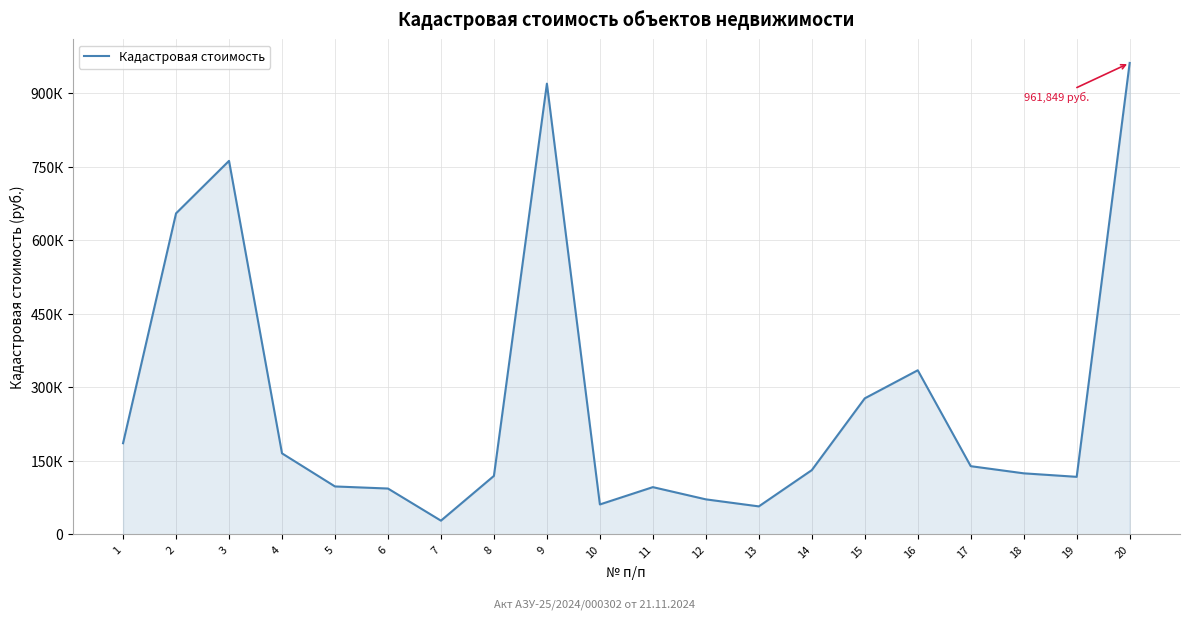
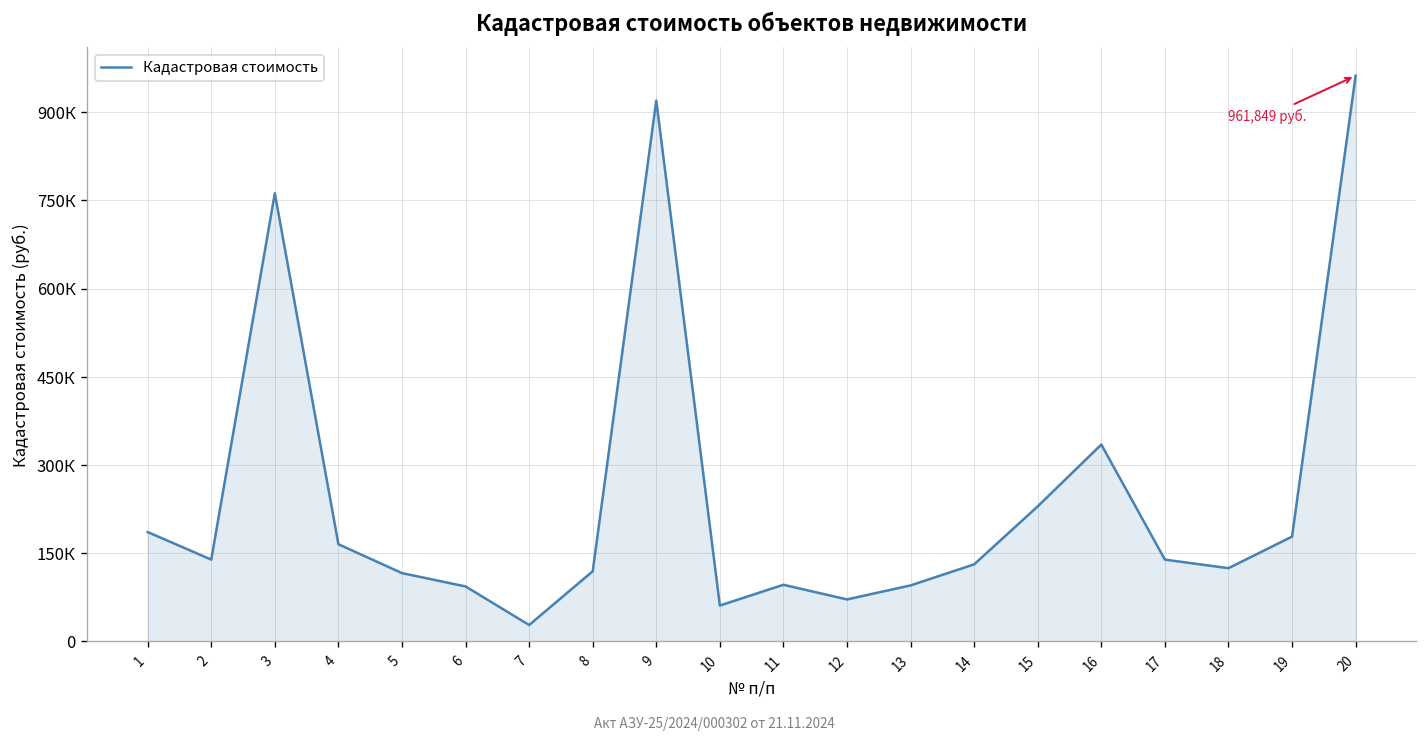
2: 650К -> 140К
5: 100К -> 120К
13: 60К -> 100К
15: 280К -> 230К
19: 120К -> 180К
